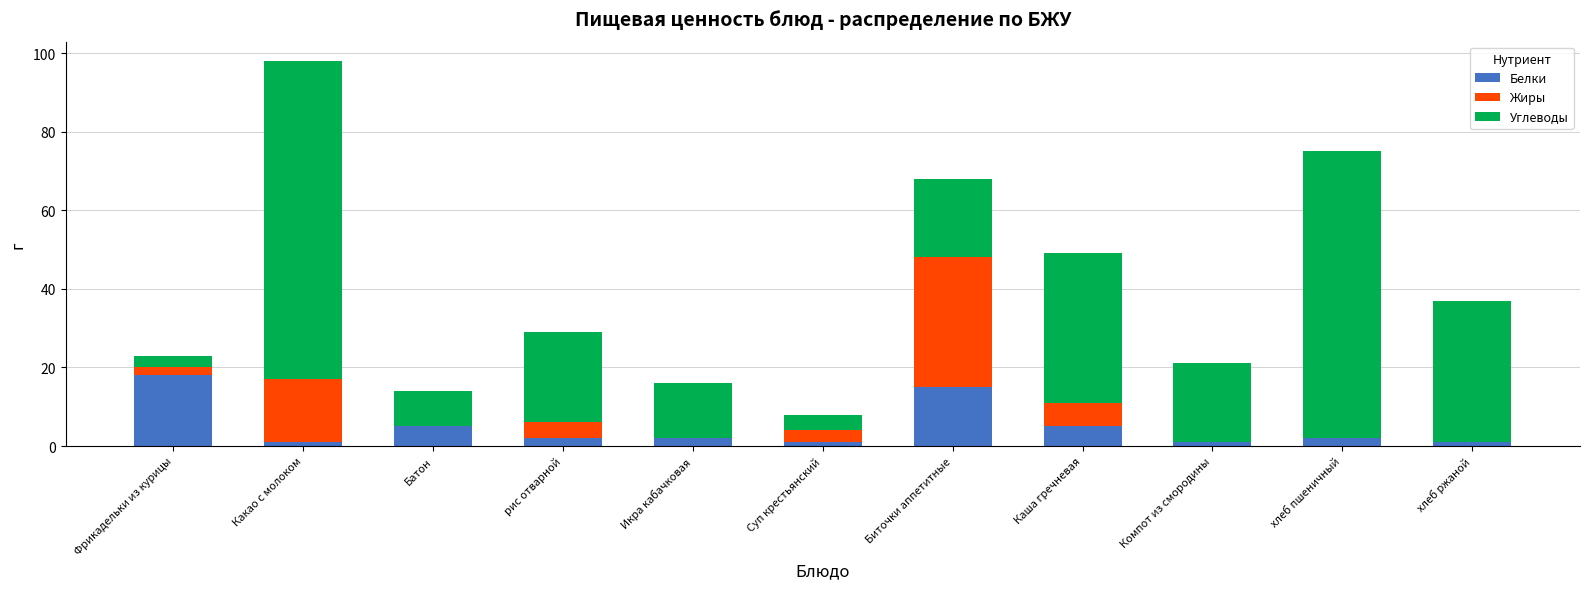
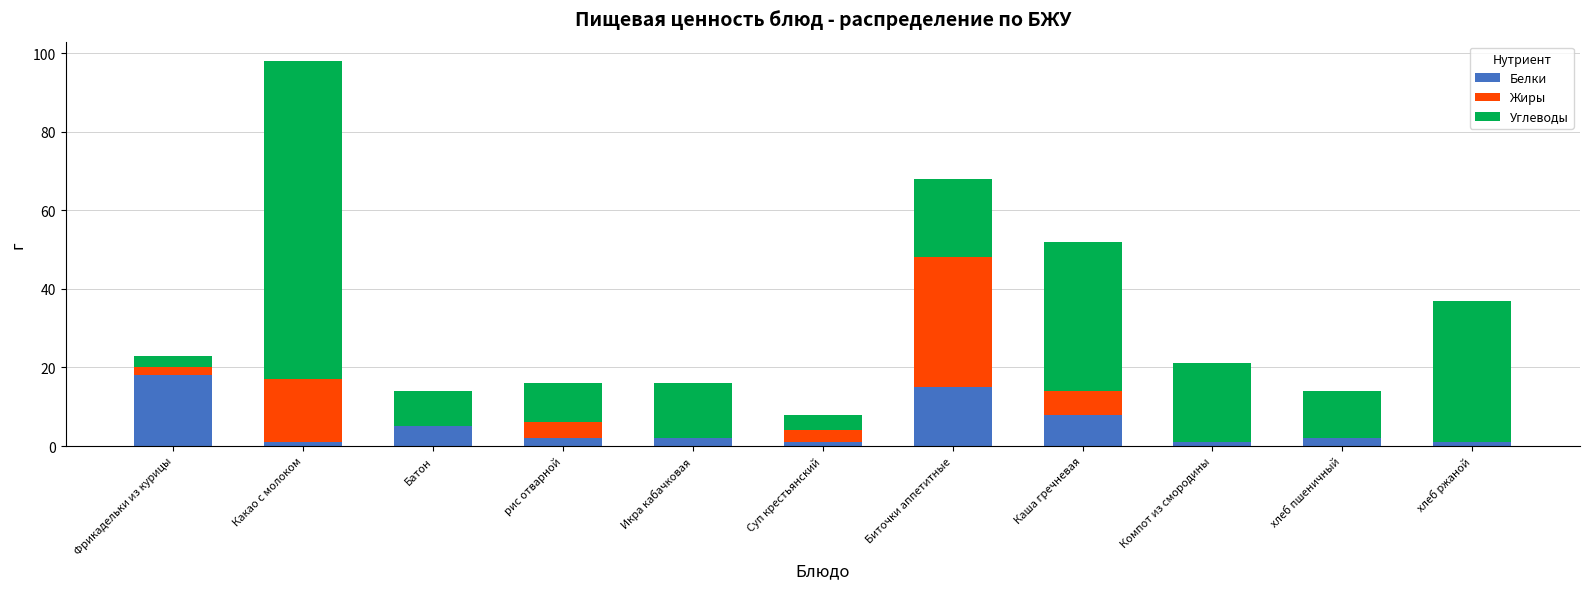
Углеводы, рис отварной: 23 -> 10
Белки, Каша гречневая: 5 -> 8
Углеводы, хлеб пшеничный: 73 -> 12
